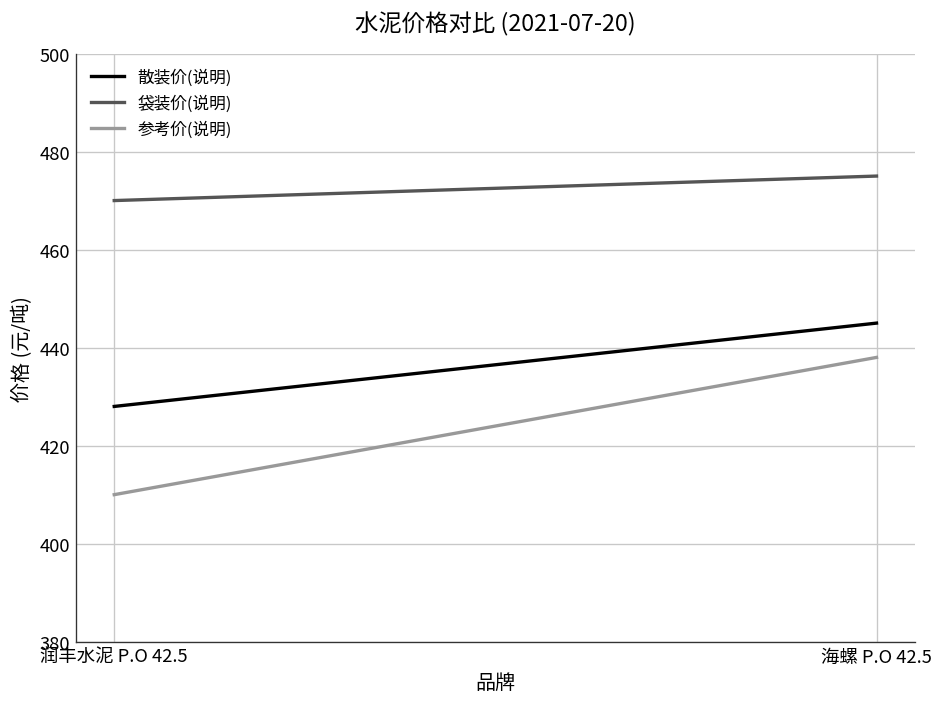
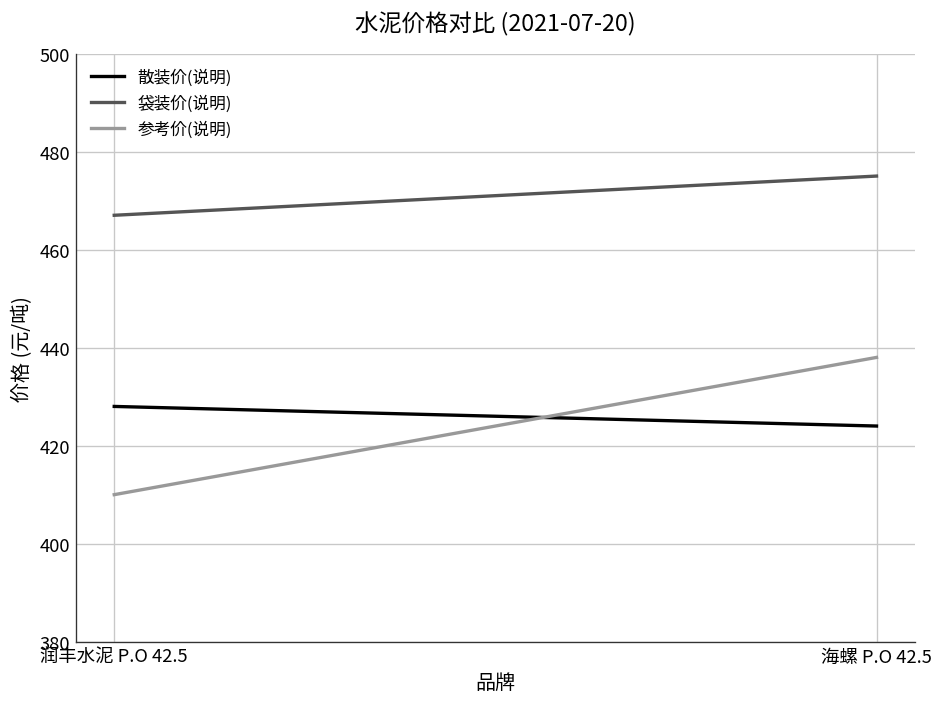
袋装价(说明), 润丰水泥 P.O 42.5: 470 -> 467
散装价(说明), 海螺 P.O 42.5: 445 -> 424
